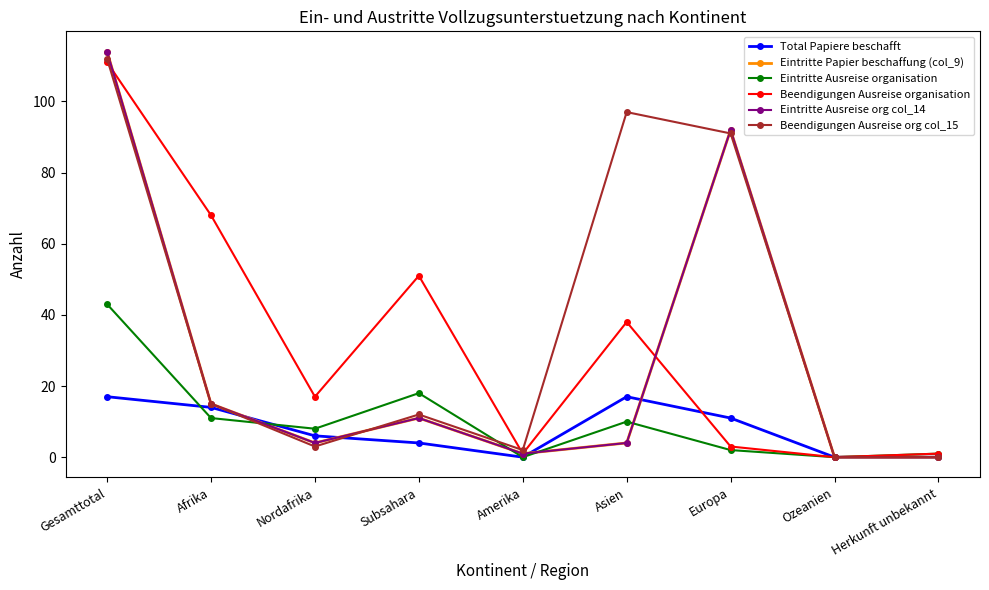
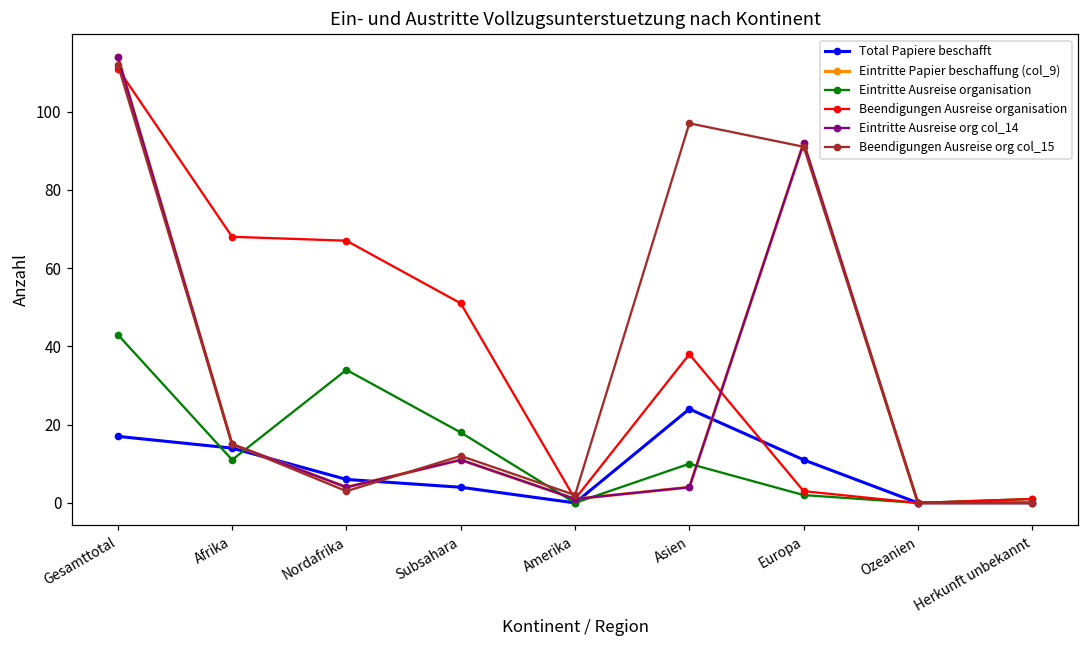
Eintritte Ausreise organisation, Nordafrika: 8 -> 34
Beendigungen Ausreise organisation, Nordafrika: 17 -> 67
Total Papiere beschafft, Asien: 17 -> 24
